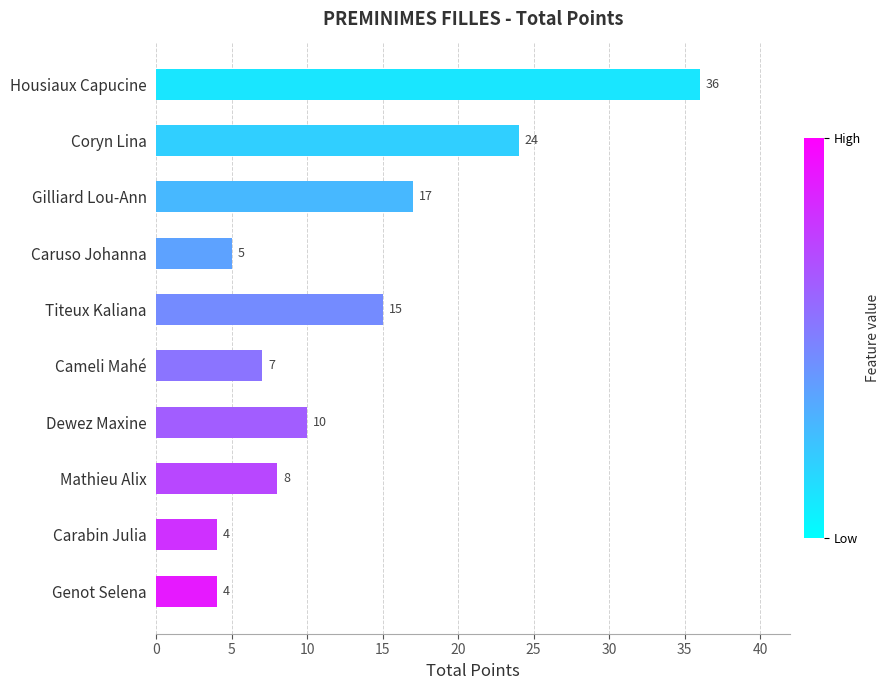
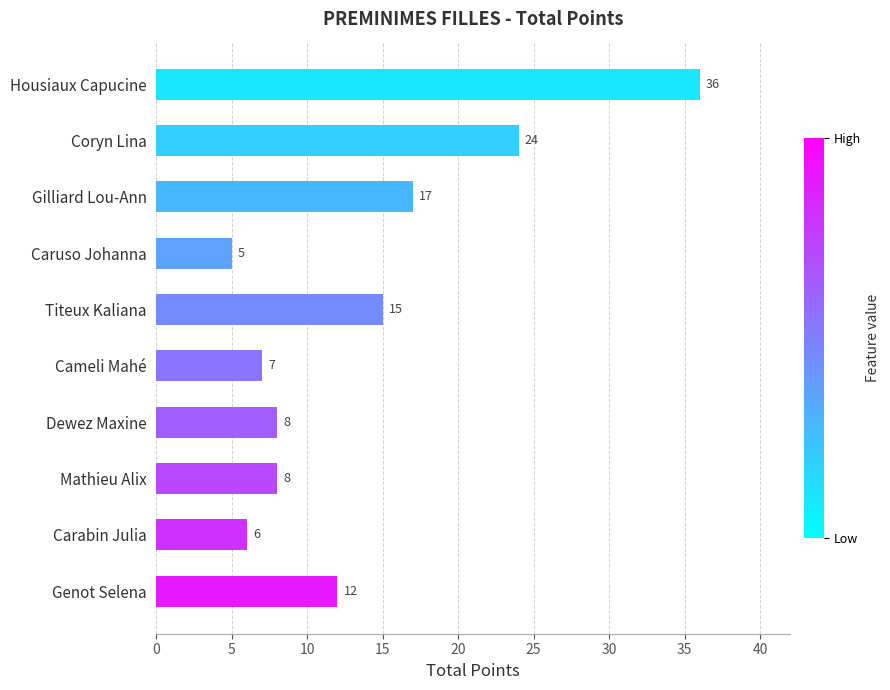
Dewez Maxine: 10 -> 8
Carabin Julia: 4 -> 6
Genot Selena: 4 -> 12
